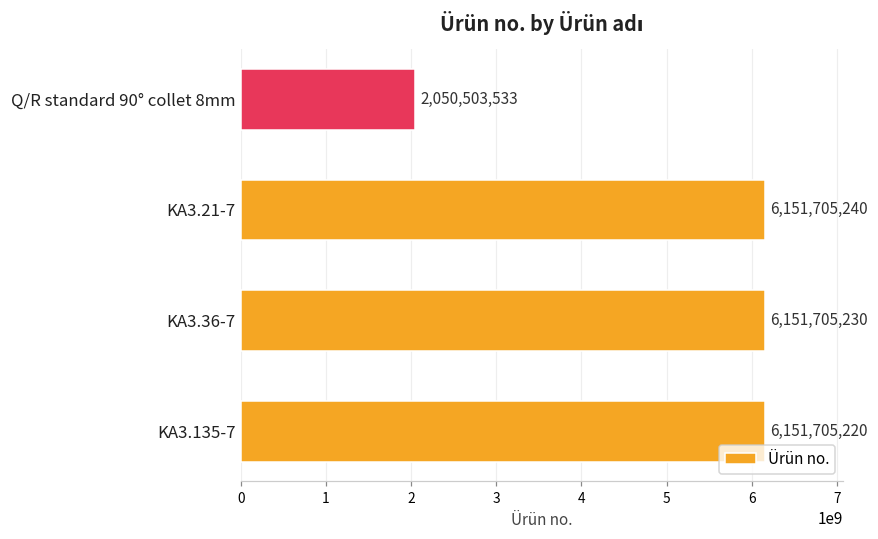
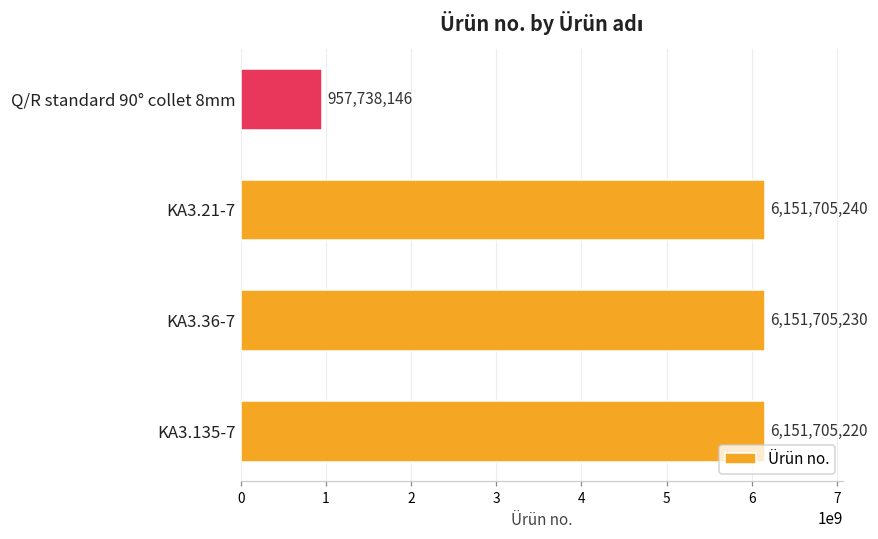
Q/R standard 90° collet 8mm: 2,050,503,533 -> 957,738,146
